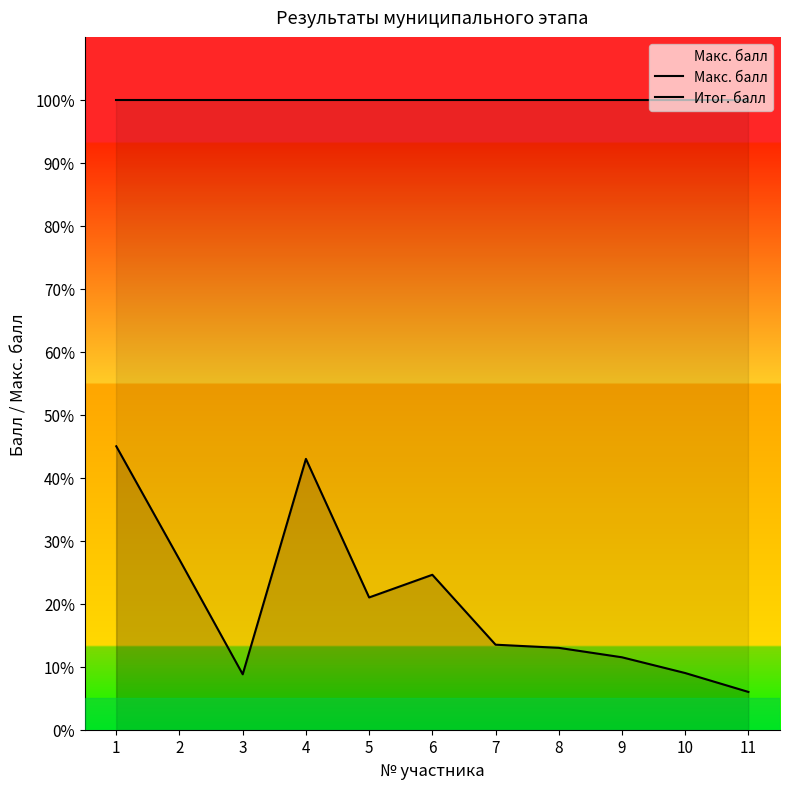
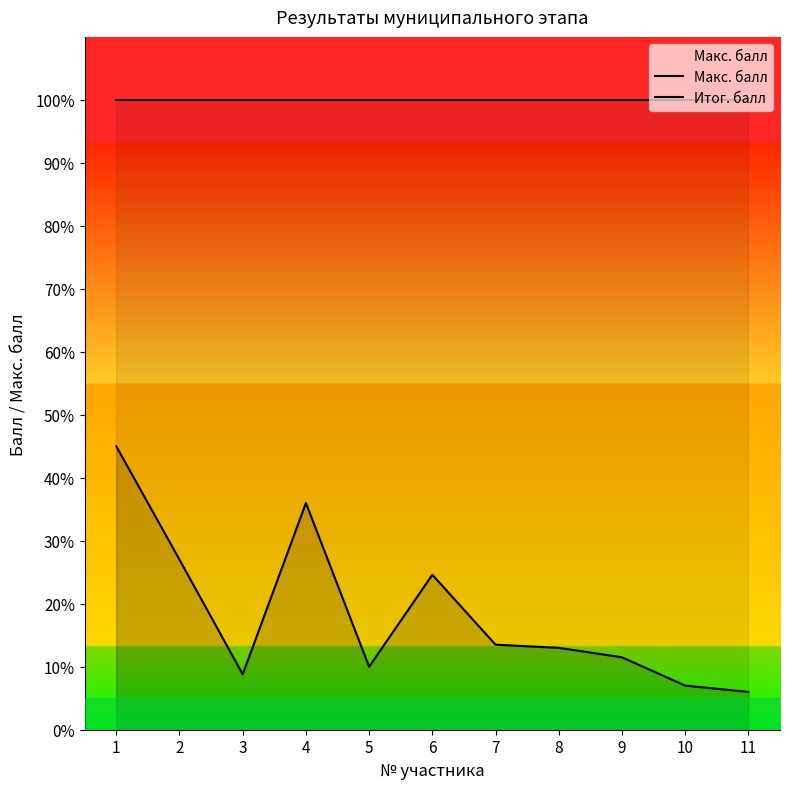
Итог. балл, 4: 43% -> 36%
Итог. балл, 5: 21% -> 10%
Итог. балл, 10: 9% -> 7%
